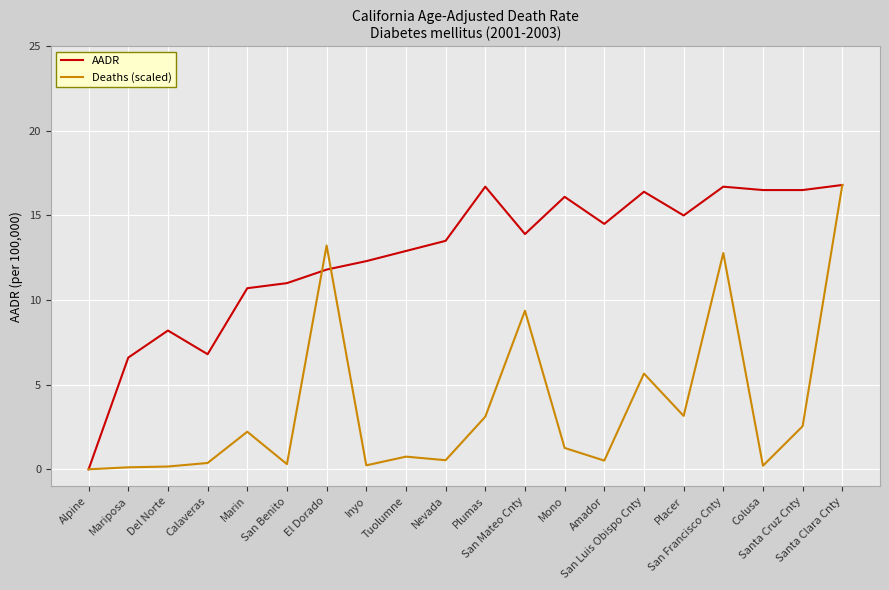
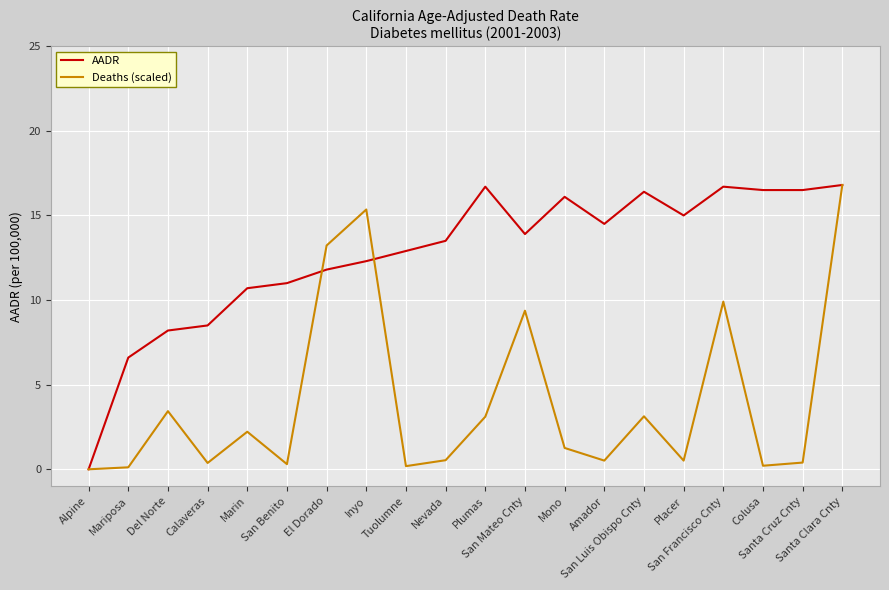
Deaths (scaled), Del Norte: 0.2 -> 3.4
AADR, Calaveras: 6.8 -> 8.5
Deaths (scaled), Inyo: 0.2 -> 15.4
Deaths (scaled), Tuolumne: 0.7 -> 0.2
Deaths (scaled), San Luis Obispo Cnty: 5.7 -> 3.1
Deaths (scaled), Placer: 3.2 -> 0.5
Deaths (scaled), San Francisco Cnty: 12.8 -> 9.9
Deaths (scaled), Santa Cruz Cnty: 2.5 -> 0.4
